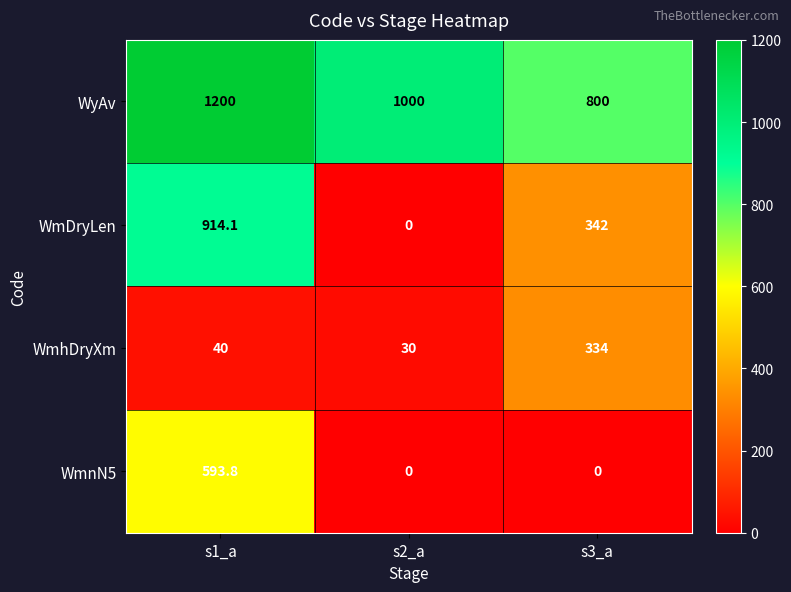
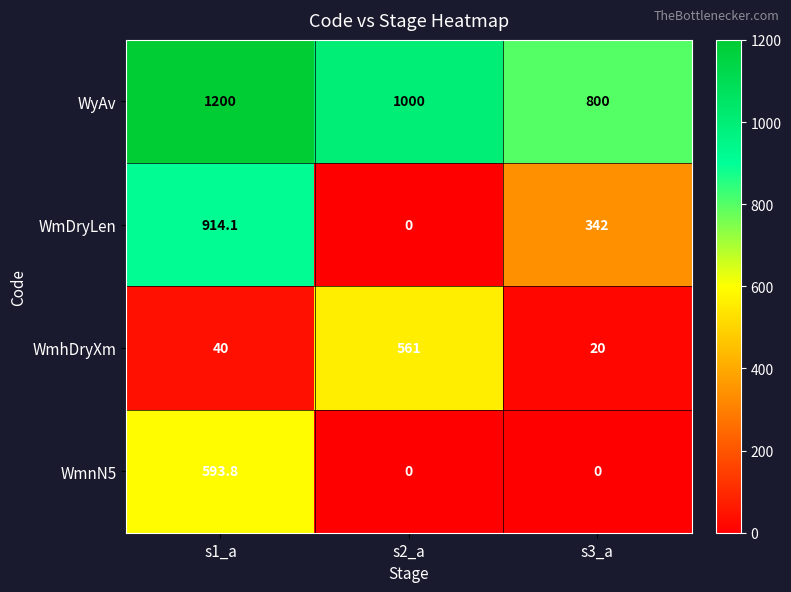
WmhDryXm, s2_a: 30 -> 561
WmhDryXm, s3_a: 334 -> 20
